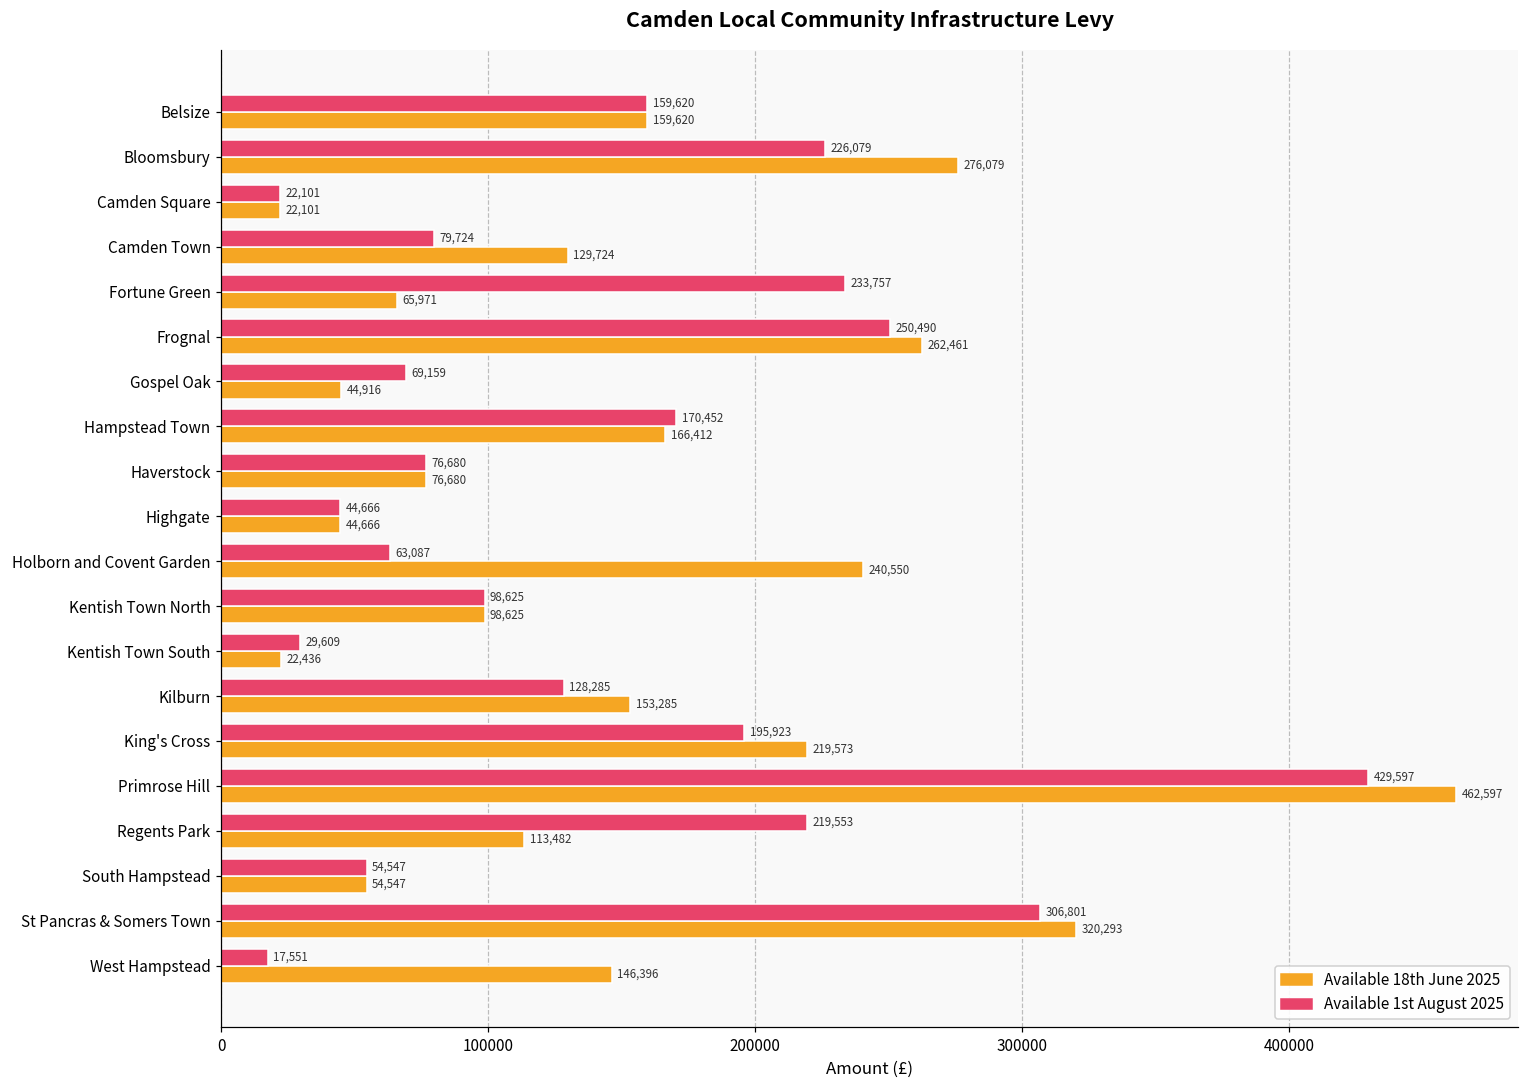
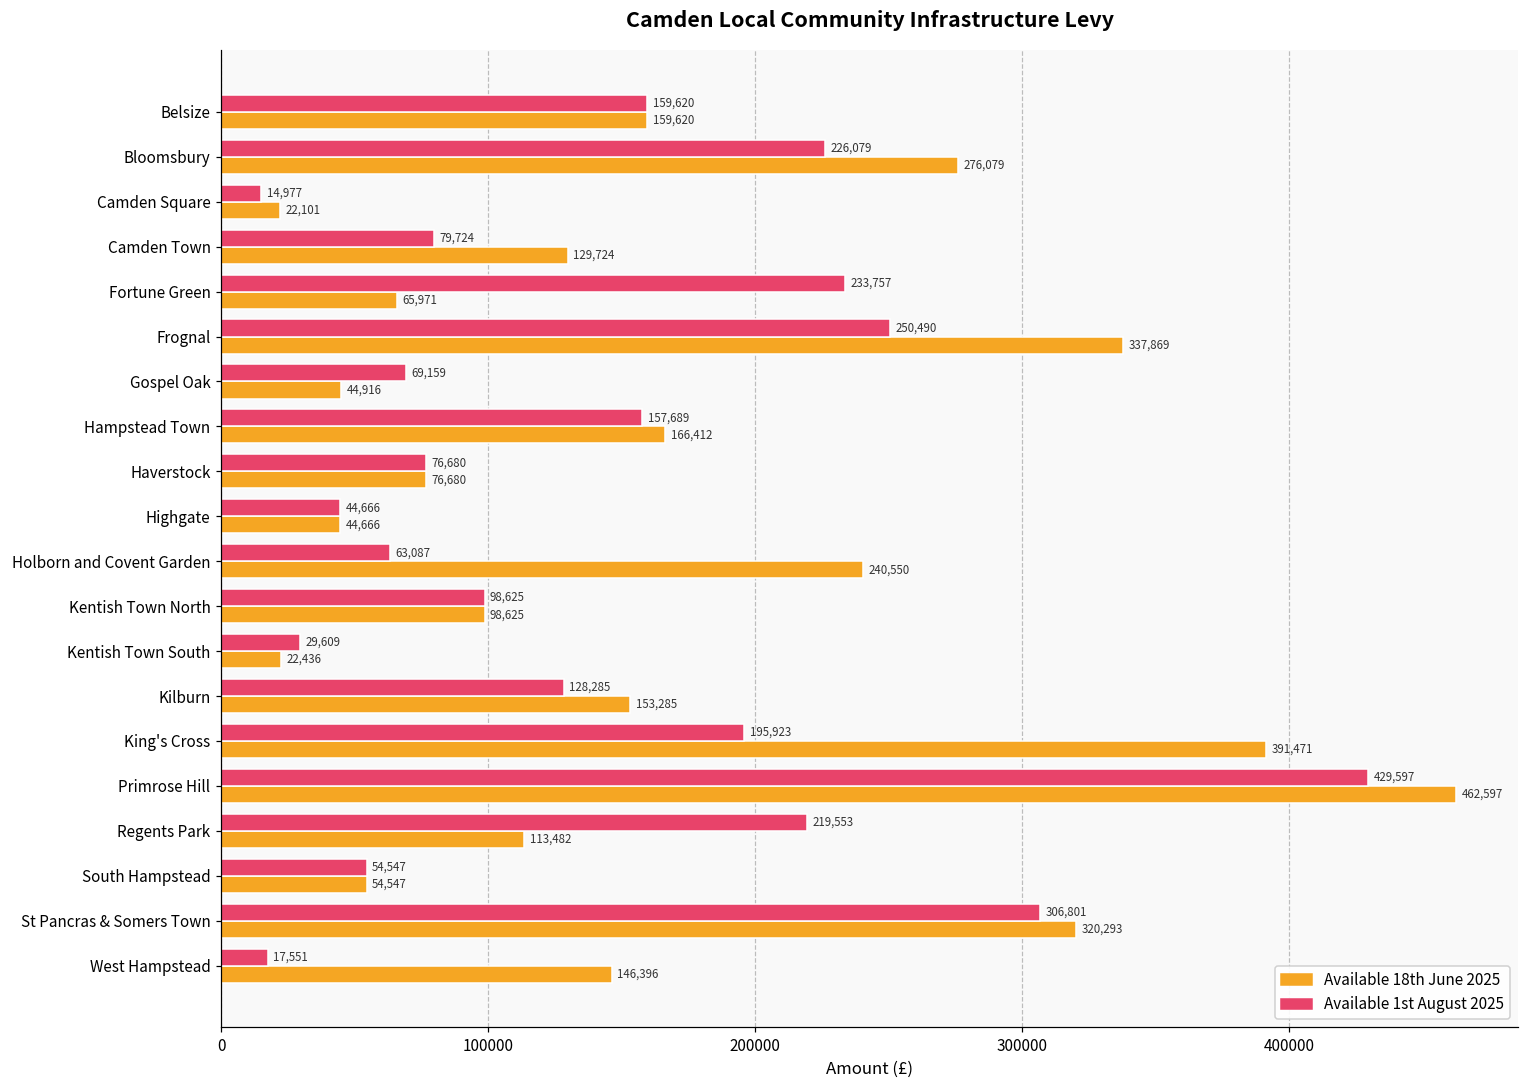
Available 1st August 2025, Camden Square: 22,101 -> 14,977
Available 18th June 2025, Frognal: 262,461 -> 337,869
Available 1st August 2025, Hampstead Town: 170,452 -> 157,689
Available 18th June 2025, King's Cross: 219,573 -> 391,471
